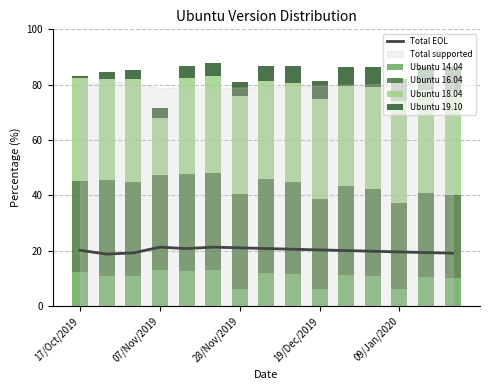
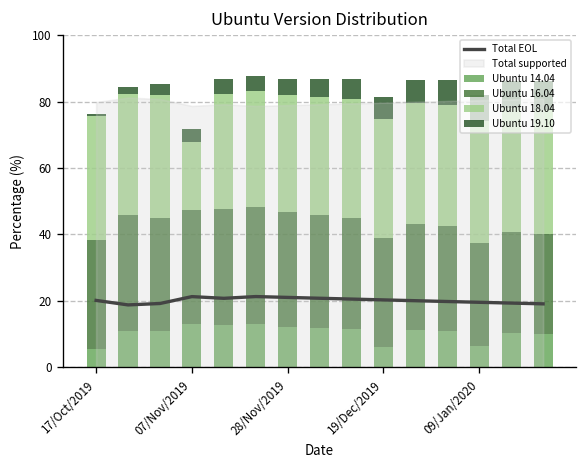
Ubuntu 14.04, 17/Oct/2019: 12 -> 6
Ubuntu 14.04, 28/Nov/2019: 6 -> 12
